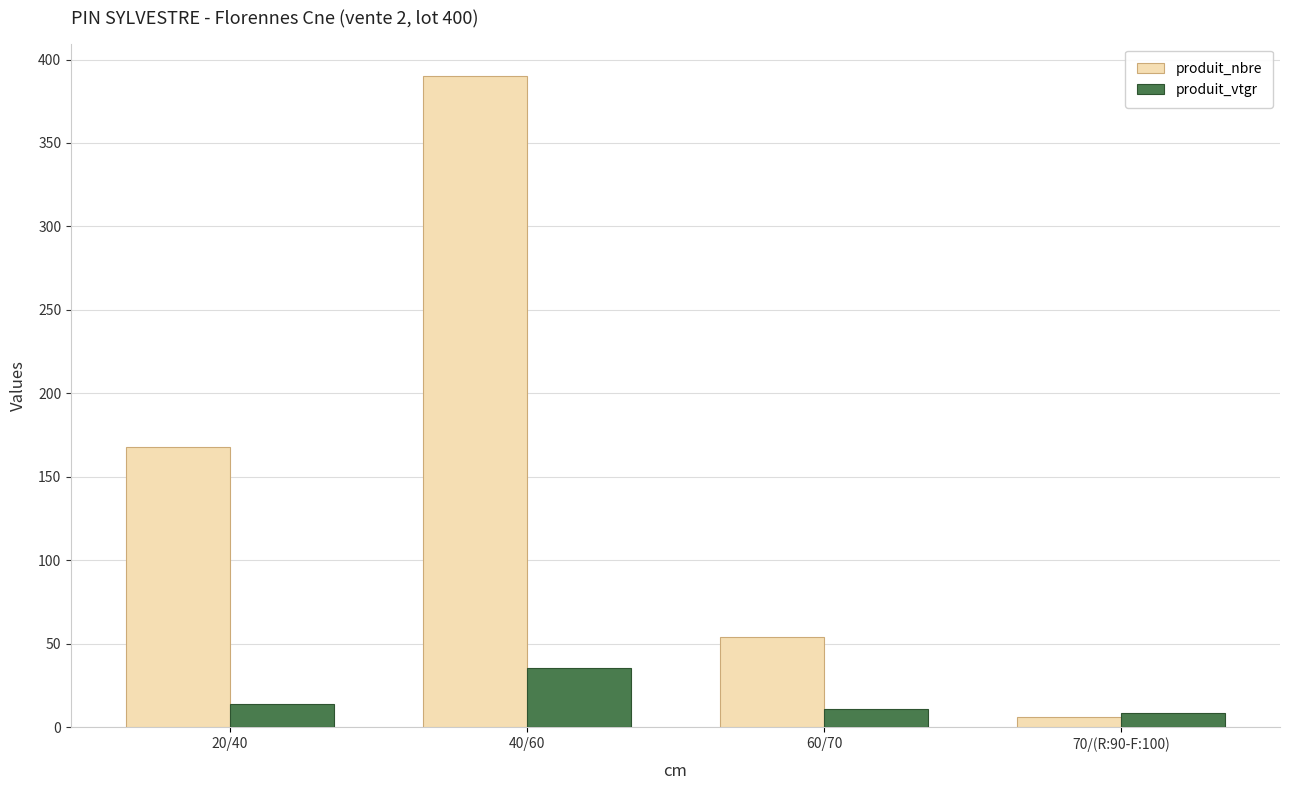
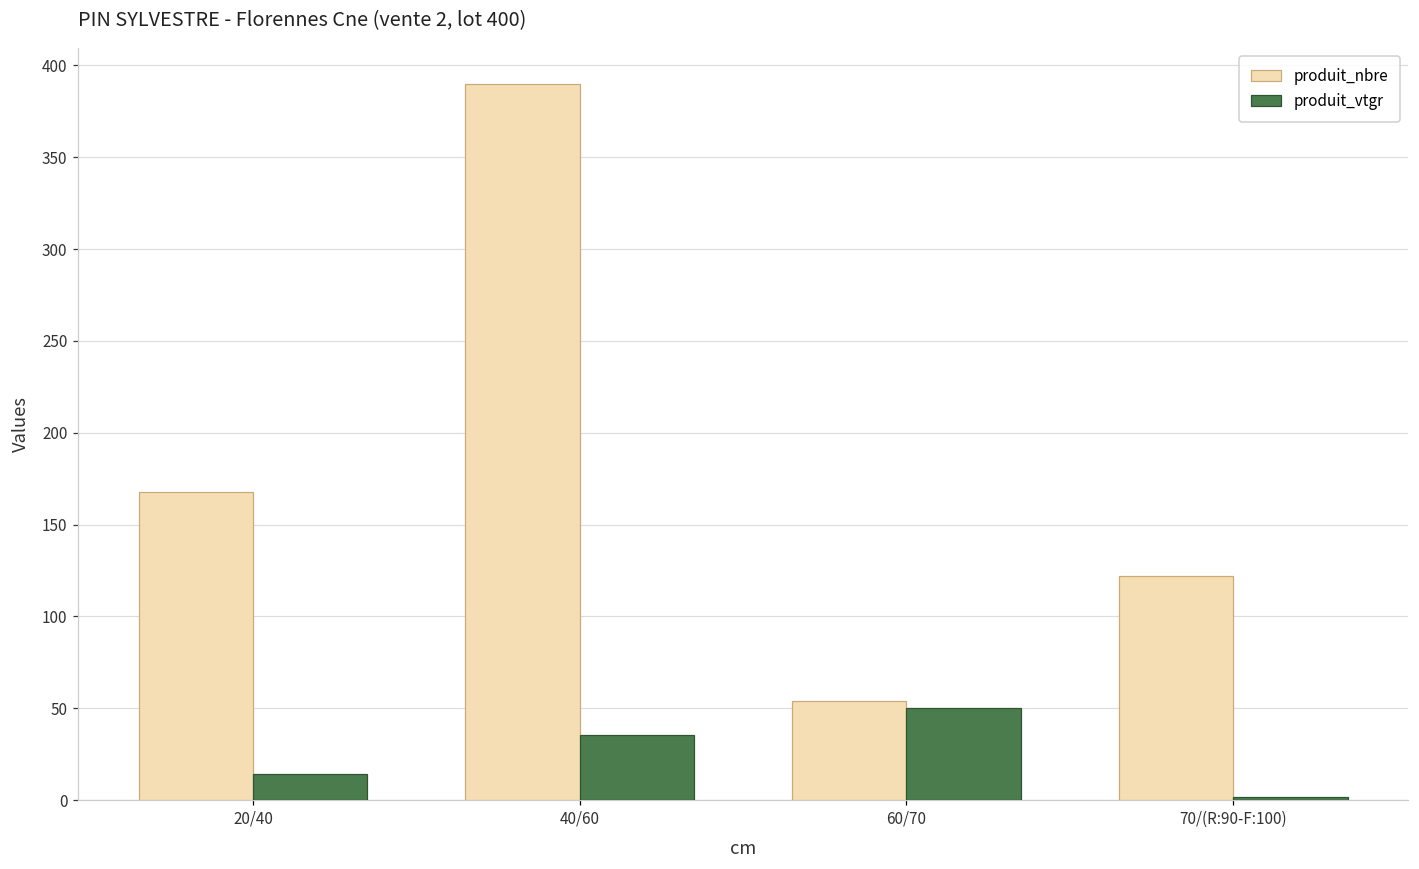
produit_vtgr, 60/70: 11 -> 50
produit_nbre, 70/(R:90-F:100): 6 -> 122
produit_vtgr, 70/(R:90-F:100): 8 -> 2
